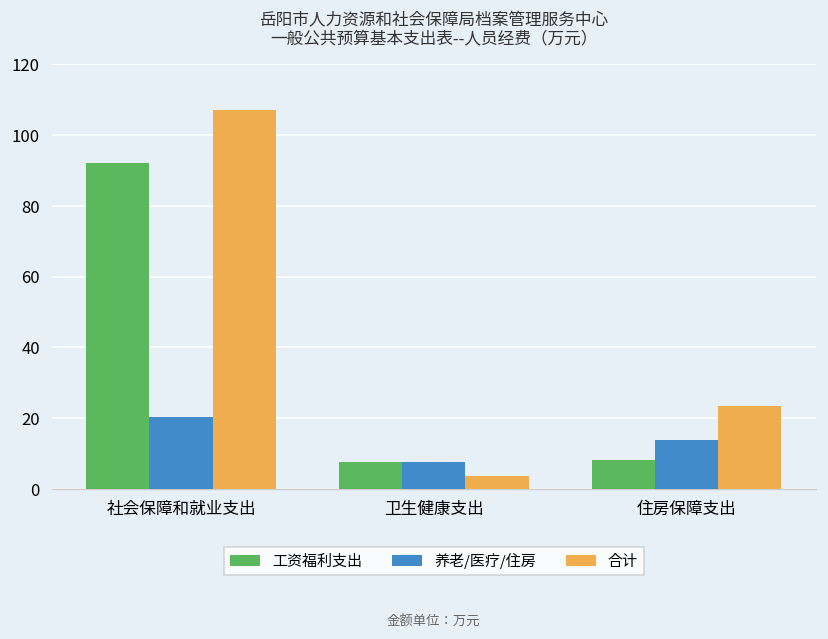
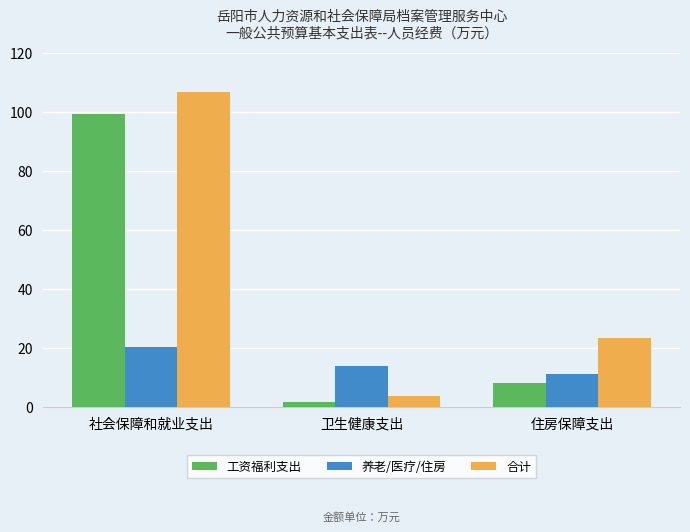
工资福利支出, 社会保障和就业支出: 92 -> 99
工资福利支出, 卫生健康支出: 8 -> 2
养老/医疗/住房, 卫生健康支出: 8 -> 14
养老/医疗/住房, 住房保障支出: 14 -> 11
